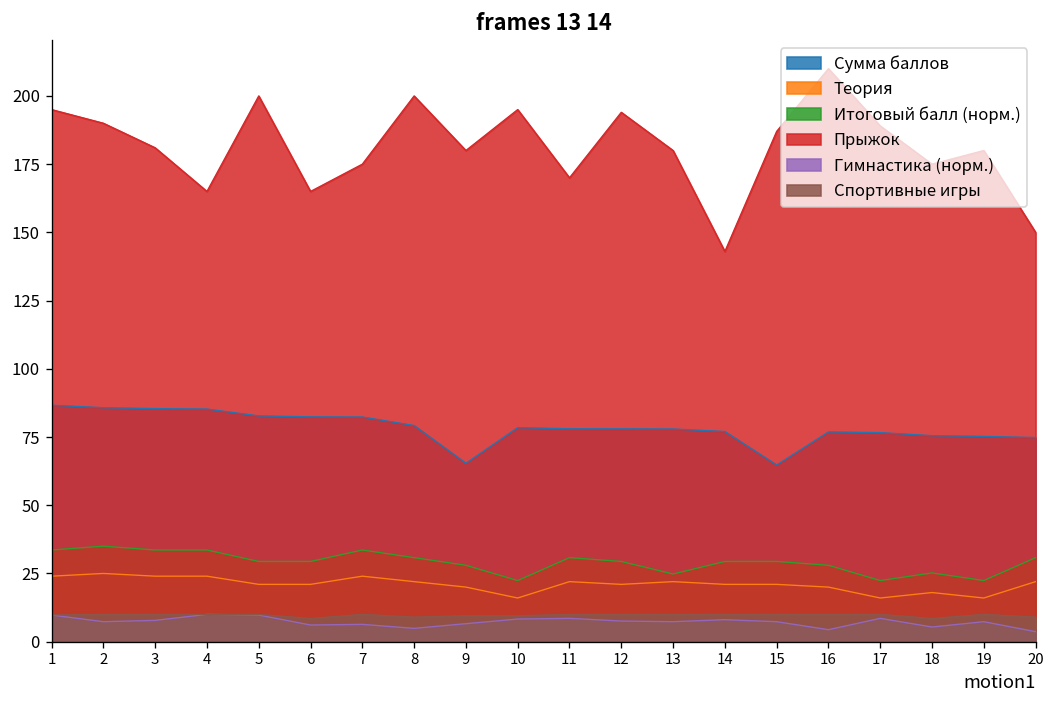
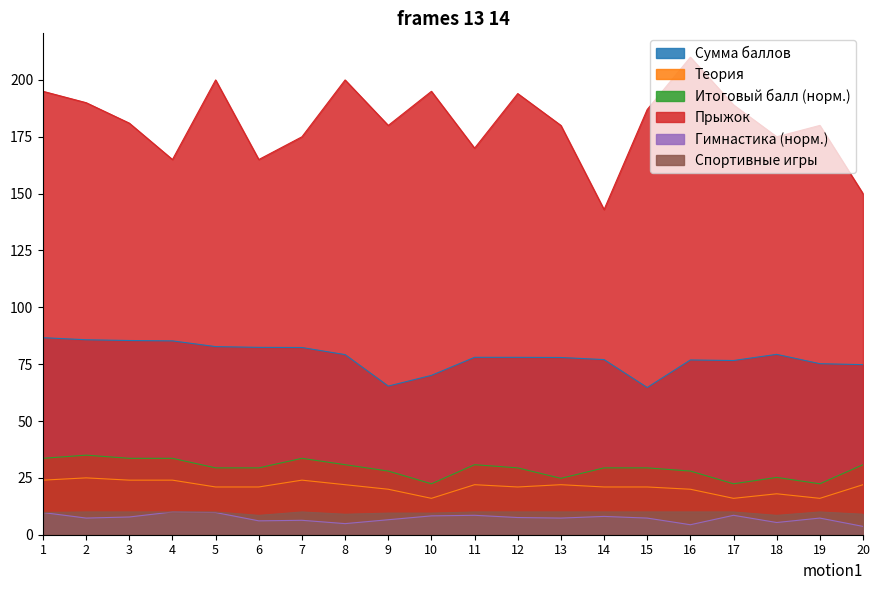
Сумма баллов, 10: 78 -> 70
Сумма баллов, 18: 75 -> 79
